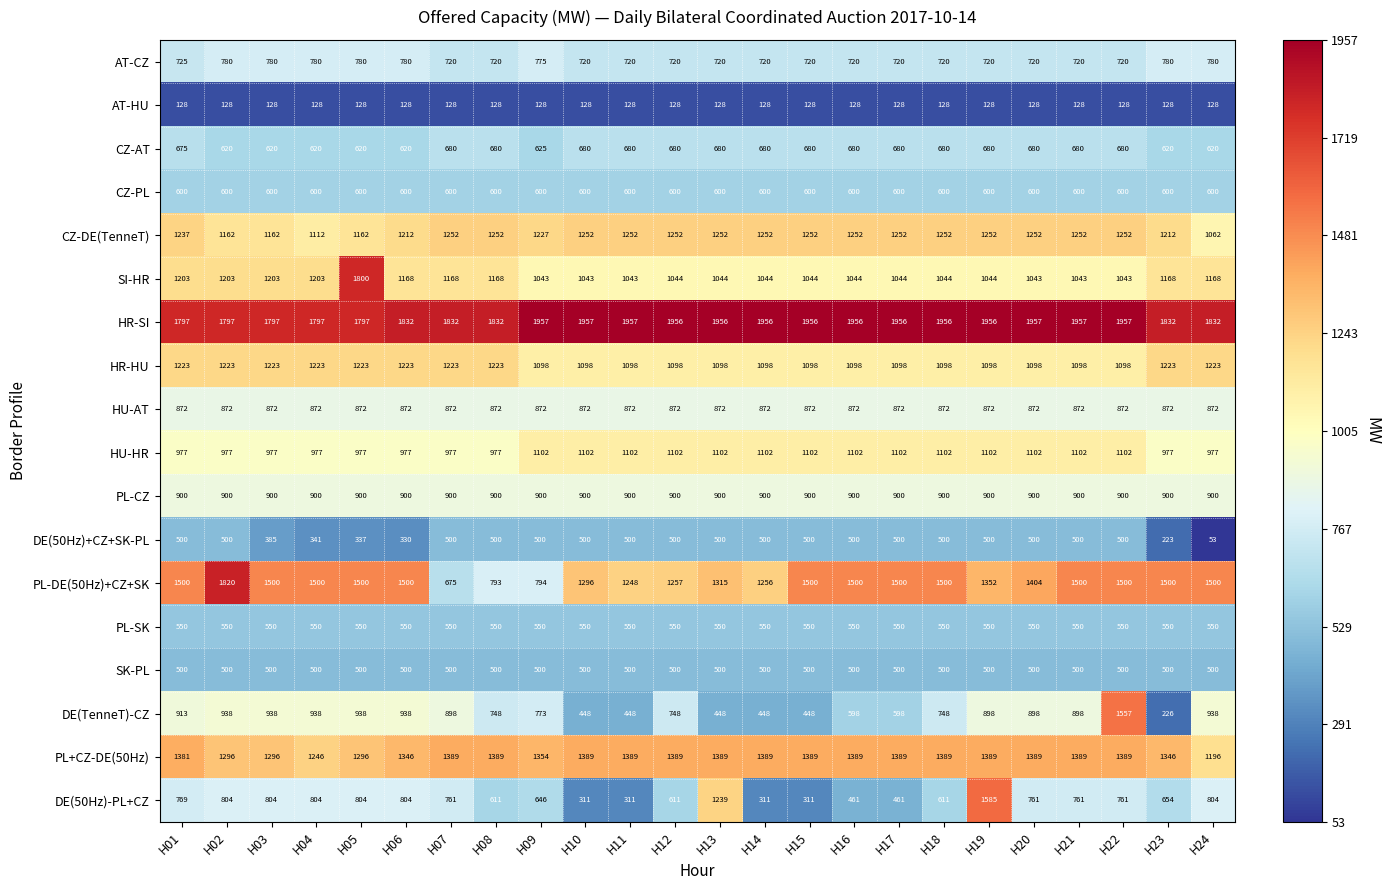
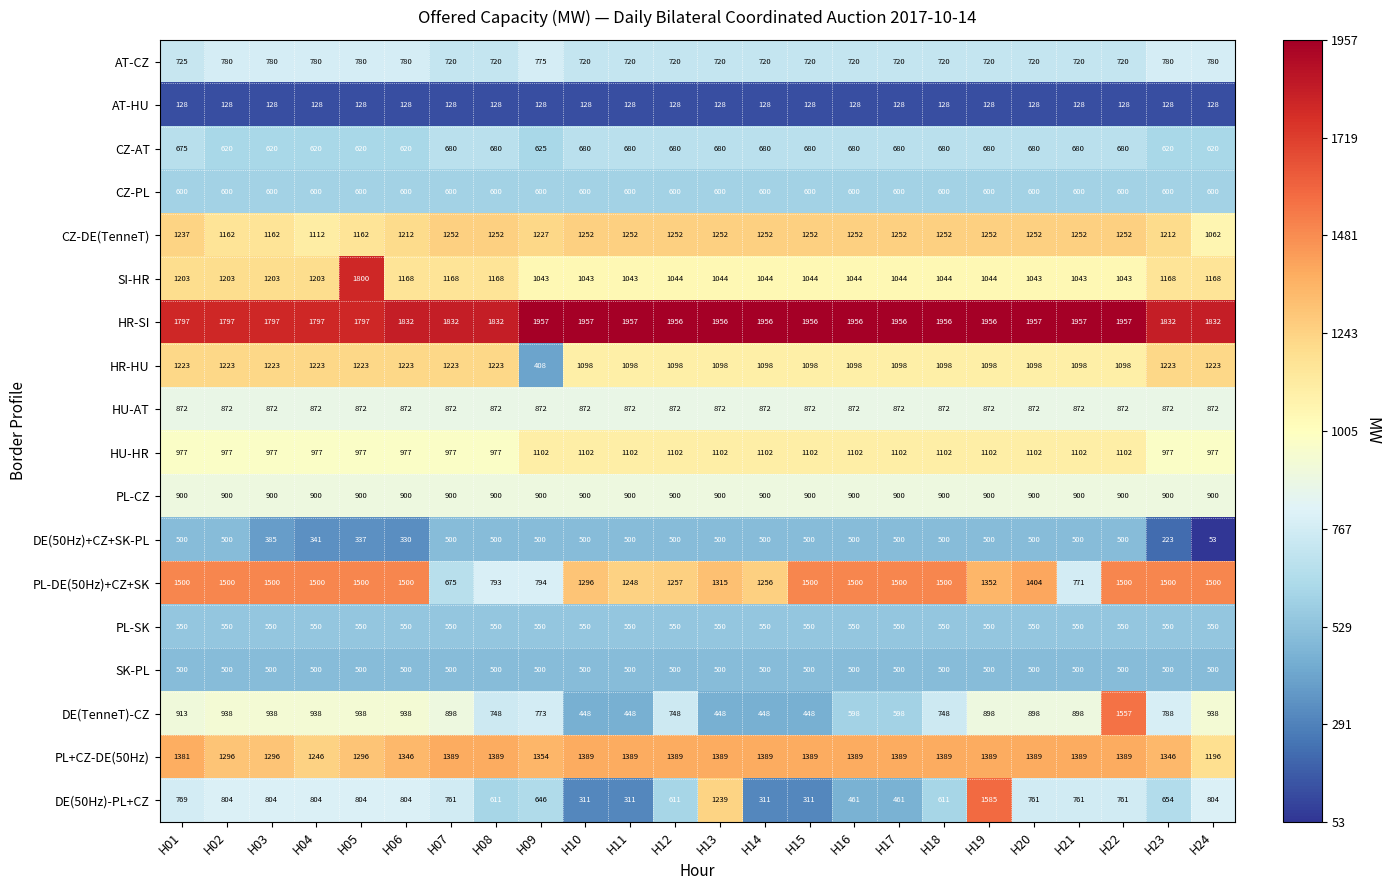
HR-HU, H09: 1098 -> 408
PL-DE(50Hz)+CZ+SK, H02: 1820 -> 1500
PL-DE(50Hz)+CZ+SK, H21: 1500 -> 771
DE(TenneT)-CZ, H23: 226 -> 788
